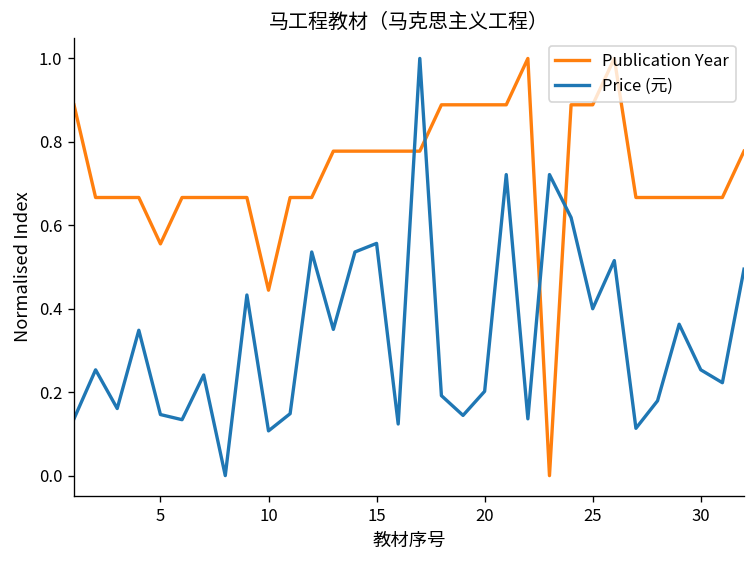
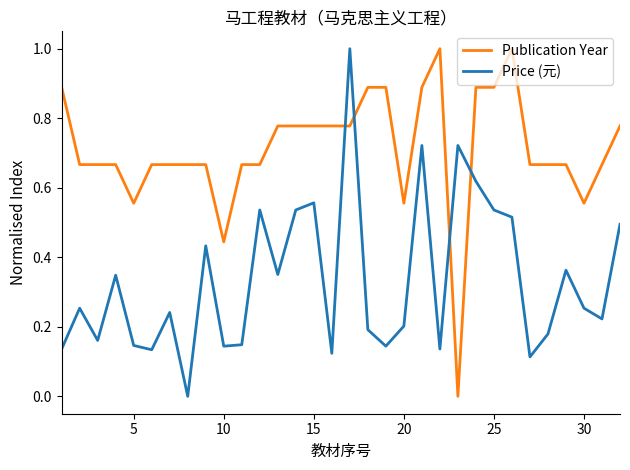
Price (元), 10: 0.11 -> 0.14
Publication Year, 20: 0.89 -> 0.56
Price (元), 25: 0.40 -> 0.54
Publication Year, 30: 0.67 -> 0.56
